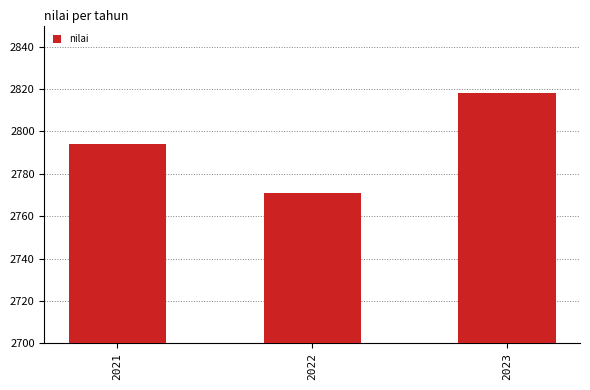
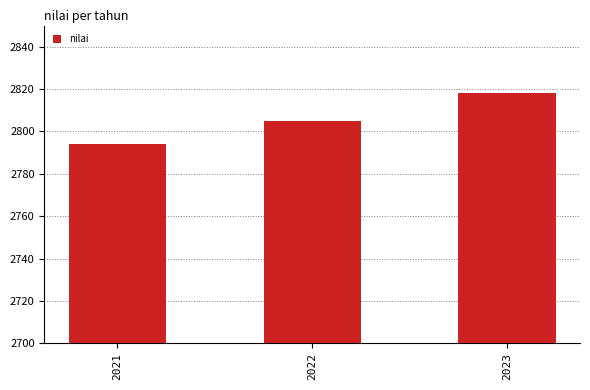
2022: 2771 -> 2805
